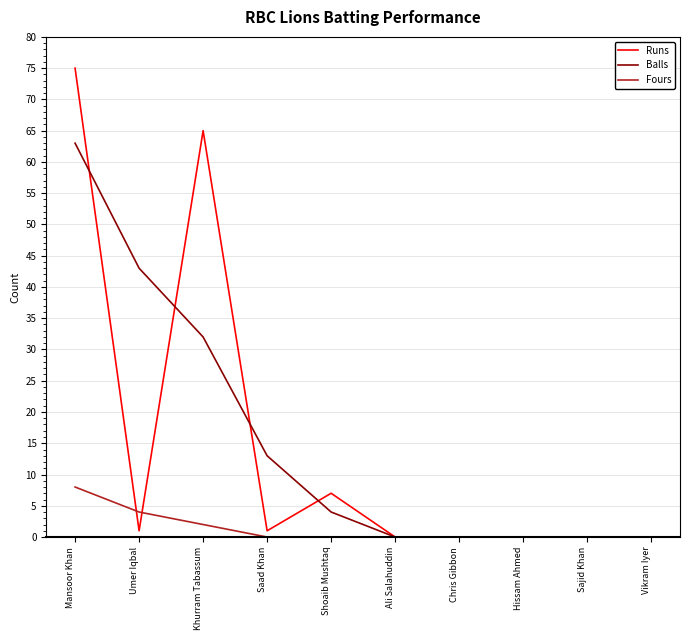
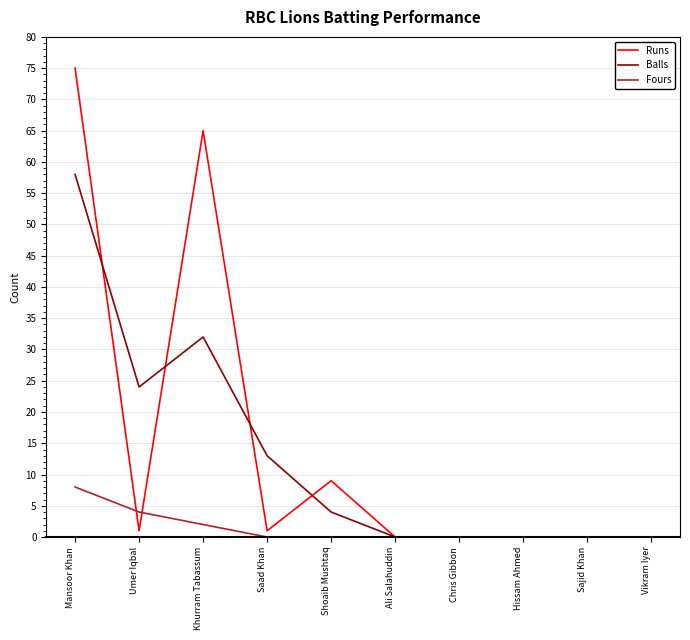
Balls, Mansoor Khan: 63 -> 58
Balls, Umer Iqbal: 43 -> 24
Runs, Shoaib Mushtaq: 7 -> 9
